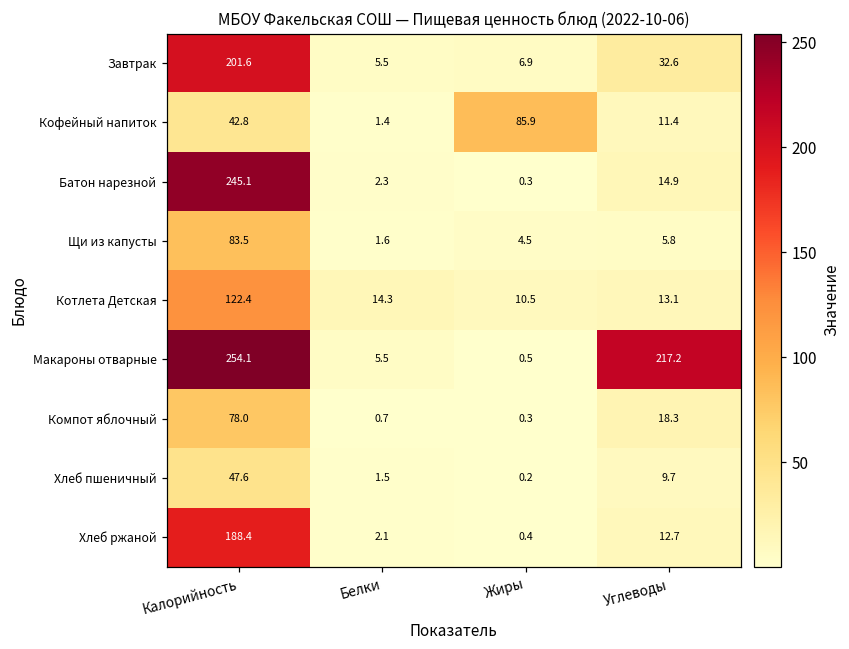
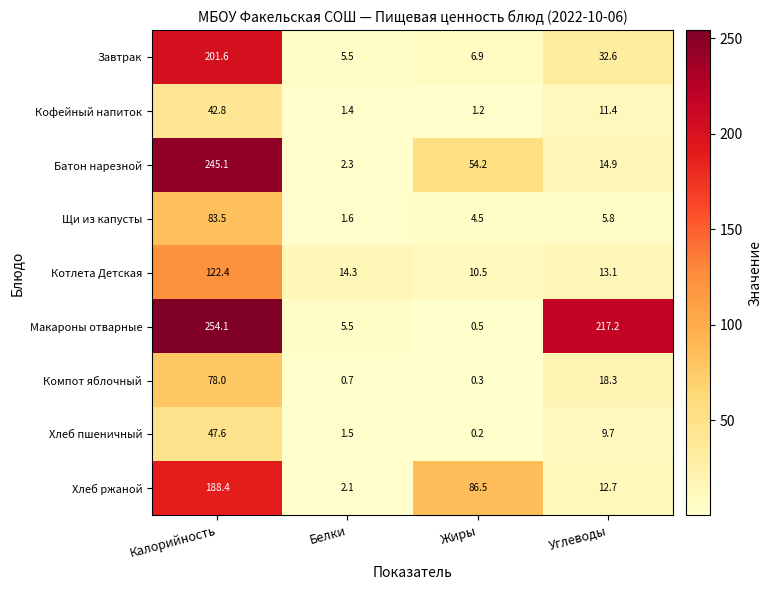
Кофейный напиток, Жиры: 85.9 -> 1.2
Батон нарезной, Жиры: 0.3 -> 54.2
Хлеб ржаной, Жиры: 0.4 -> 86.5
